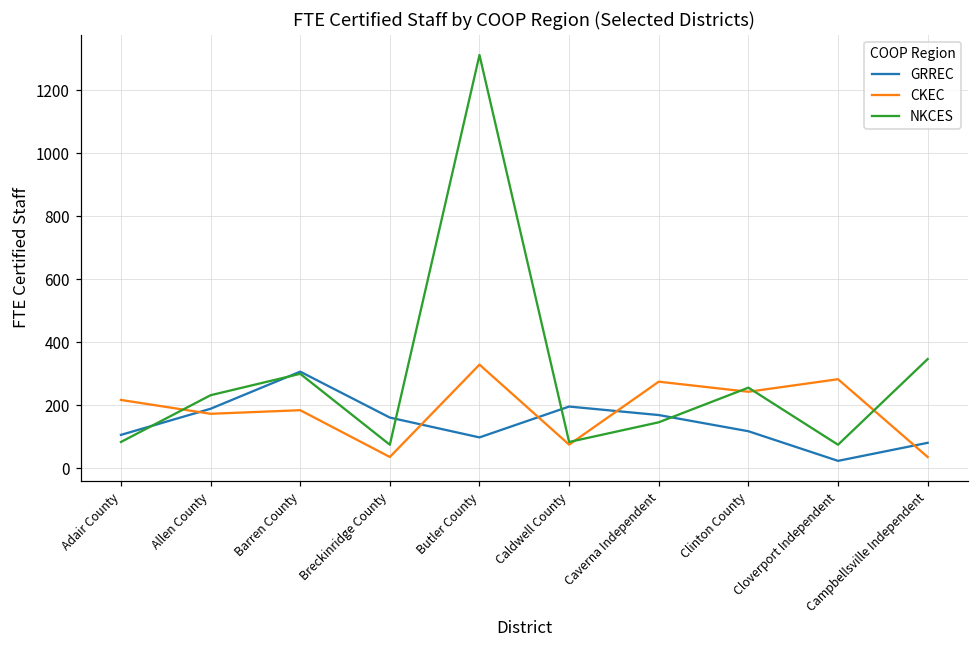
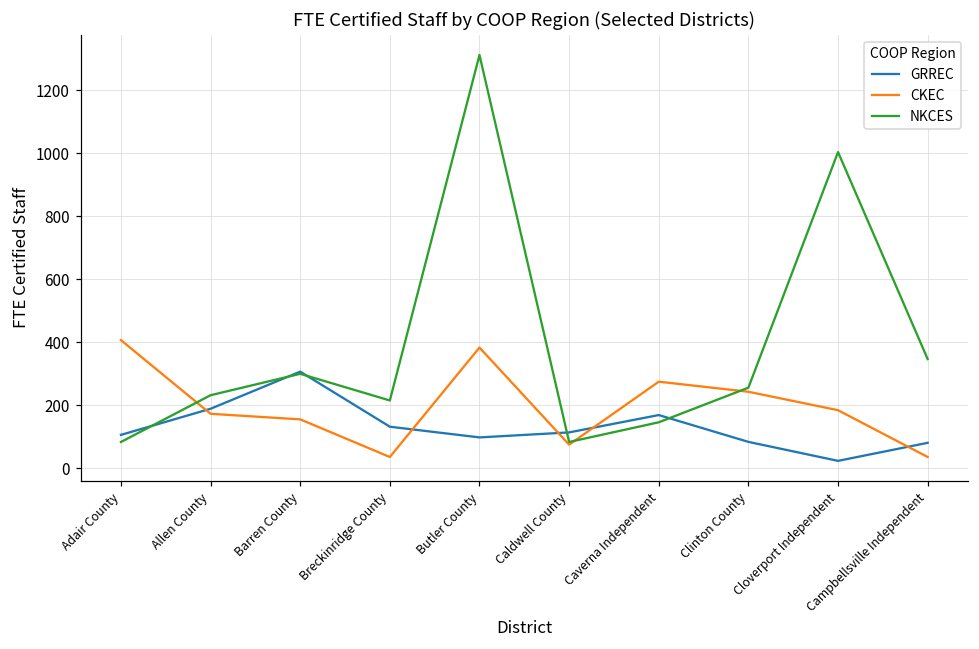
CKEC, Adair County: 220 -> 410
CKEC, Barren County: 180 -> 160
GRREC, Breckinridge County: 160 -> 130
NKCES, Breckinridge County: 70 -> 220
CKEC, Butler County: 330 -> 380
GRREC, Caldwell County: 200 -> 110
GRREC, Clinton County: 120 -> 80
CKEC, Cloverport Independent: 280 -> 180
NKCES, Cloverport Independent: 70 -> 1000
